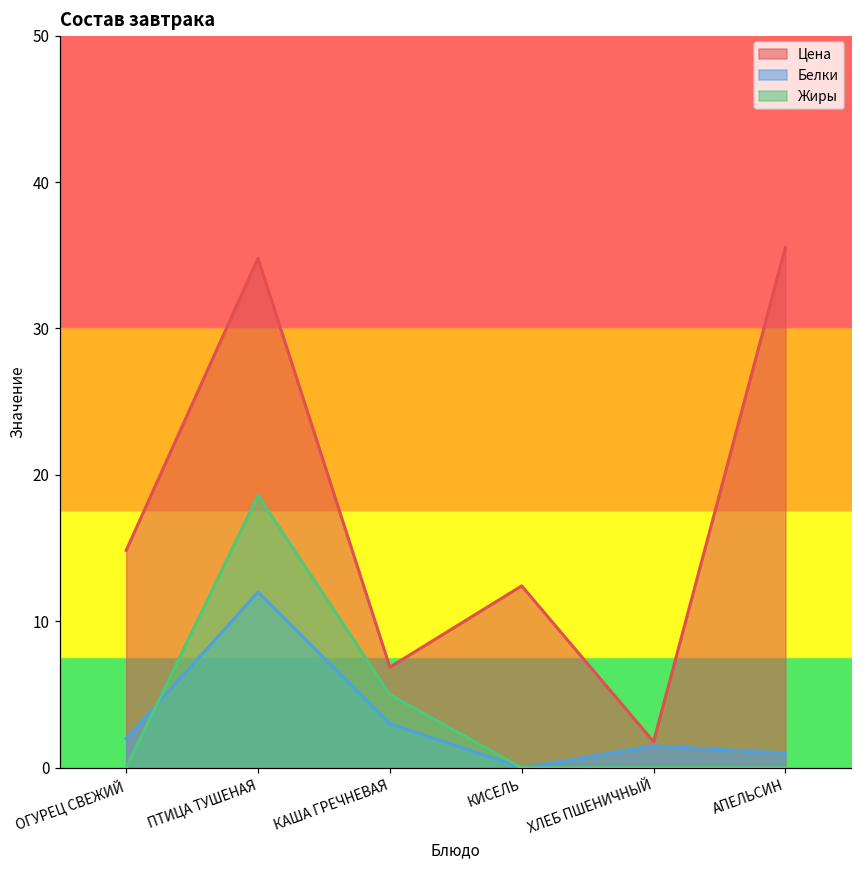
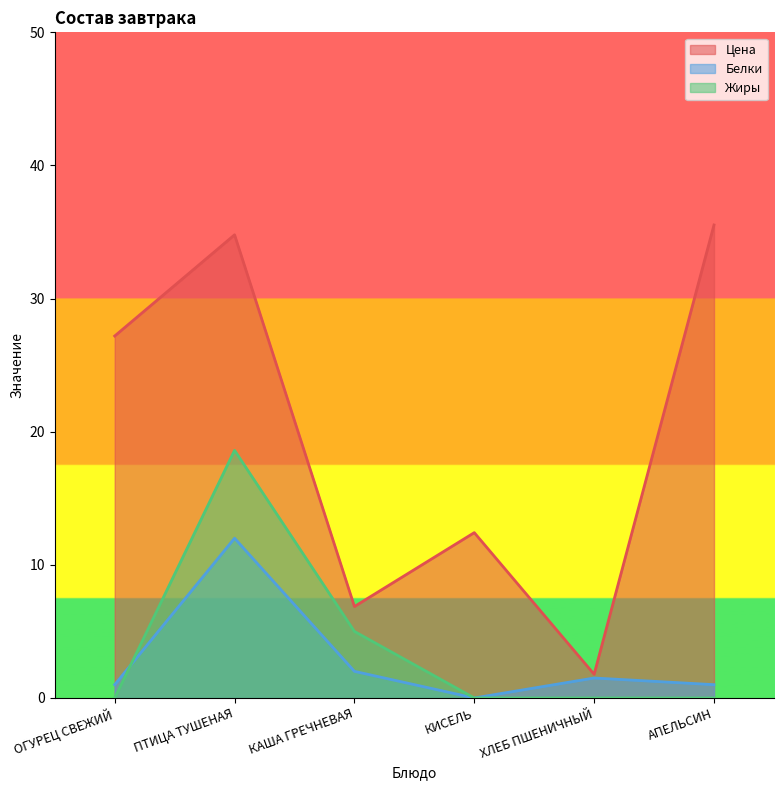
Цена, ОГУРЕЦ СВЕЖИЙ: 14.8 -> 27.2
Белки, ОГУРЕЦ СВЕЖИЙ: 2 -> 1
Белки, КАША ГРЕЧНЕВАЯ: 3 -> 2
